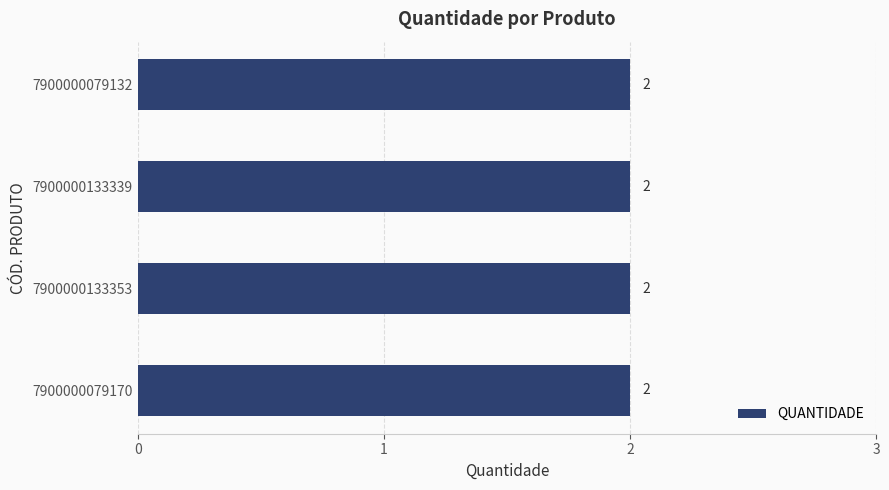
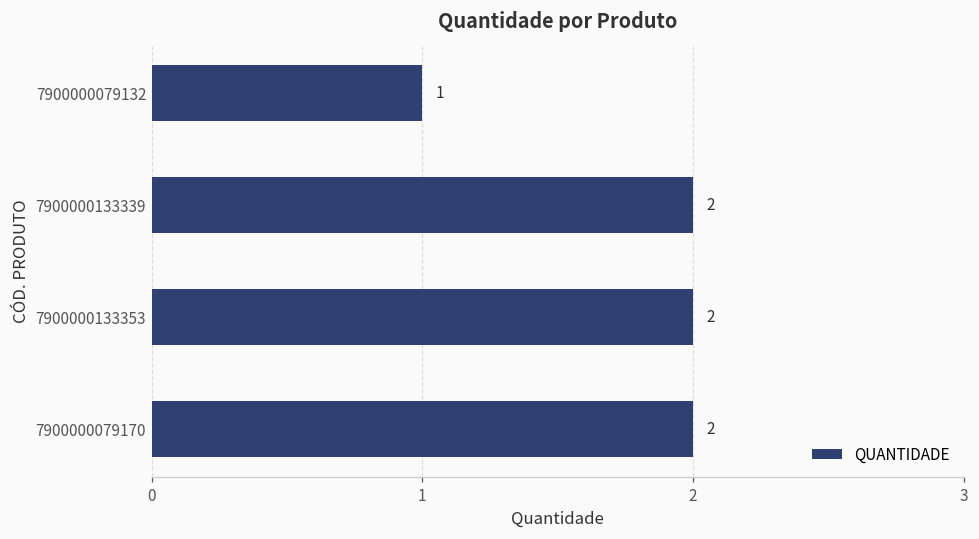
7900000079132: 2 -> 1
